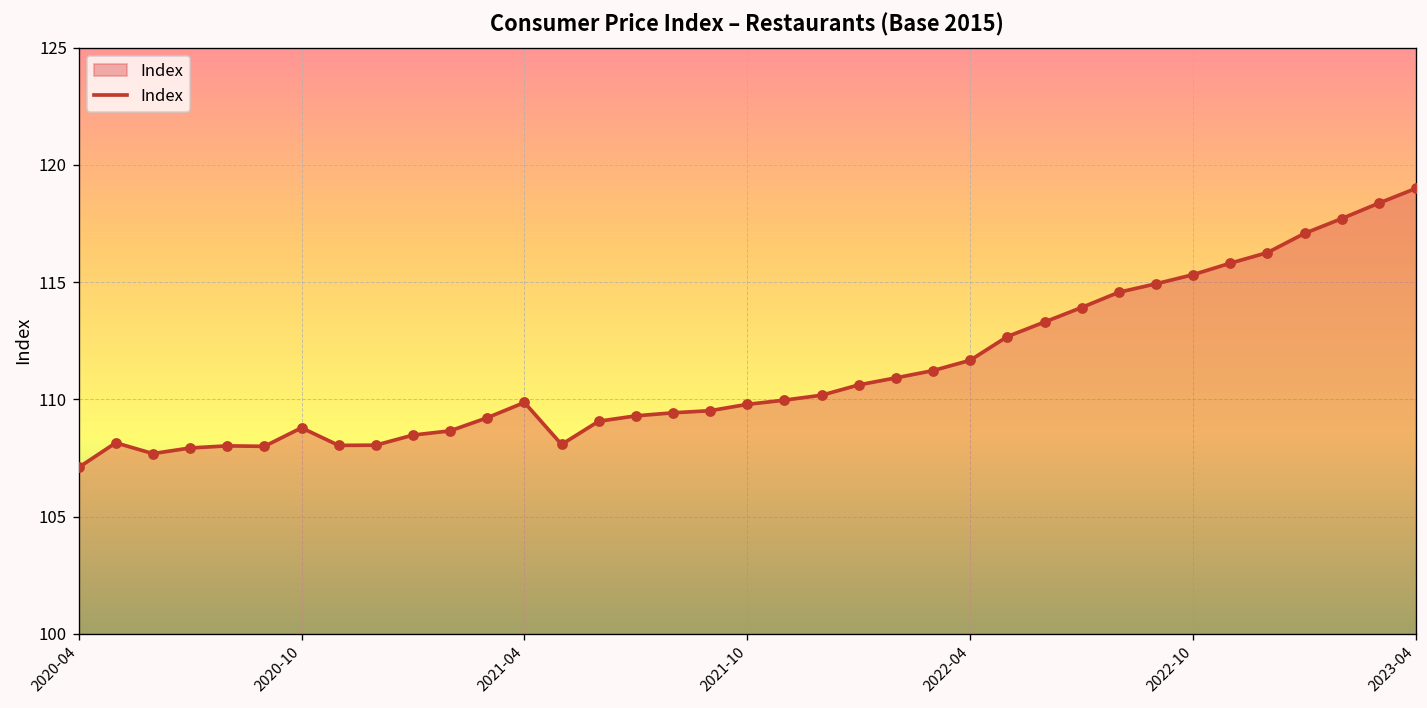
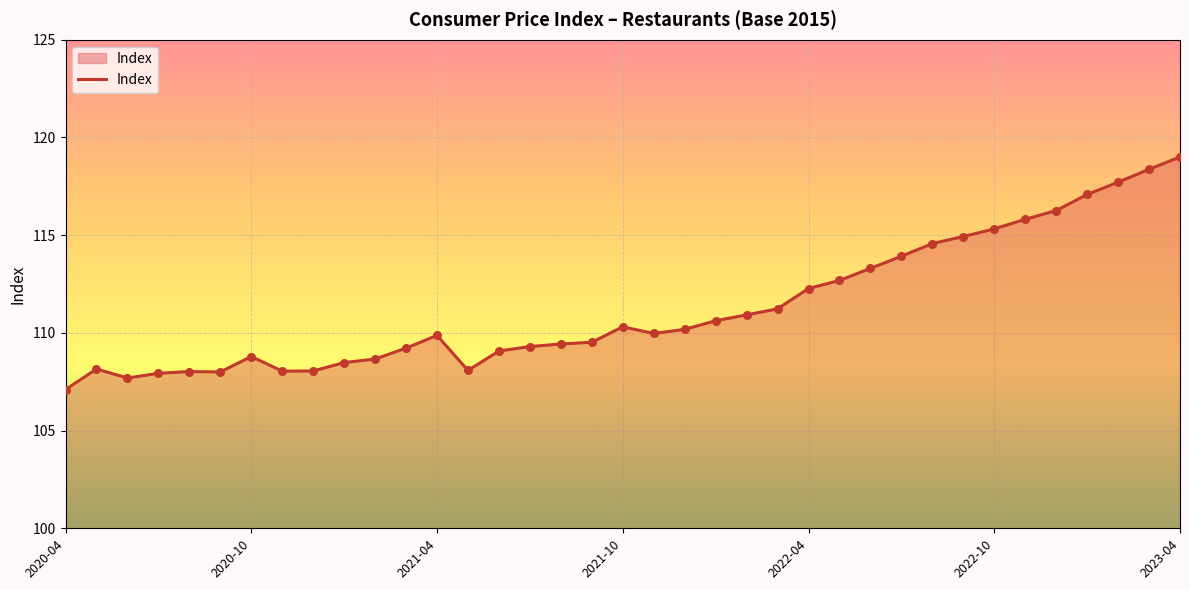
2021-10: 109.8 -> 110.3
2022-04: 111.7 -> 112.3
